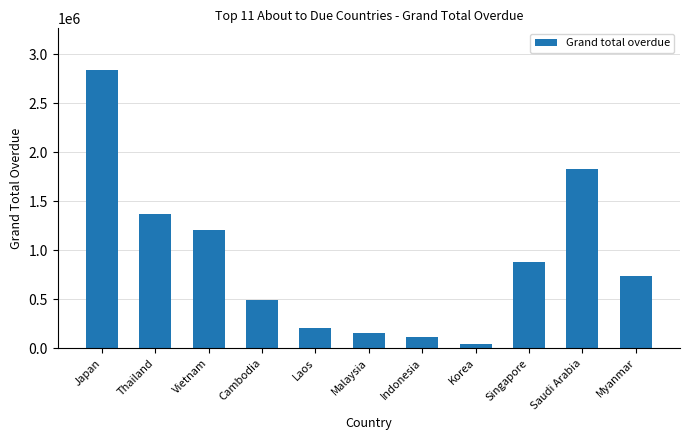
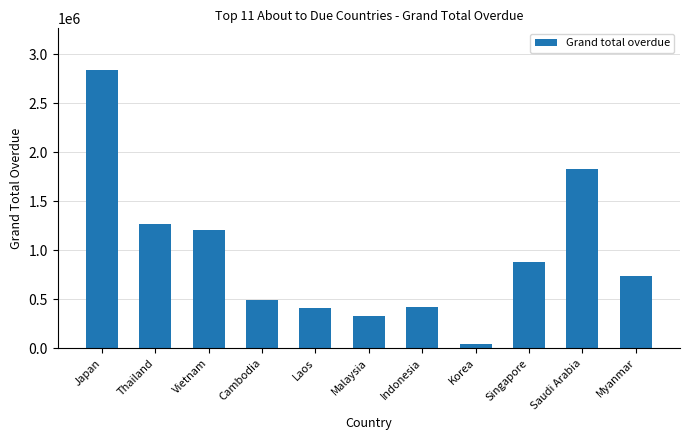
Thailand: 1400000 -> 1300000
Laos: 200000 -> 400000
Malaysia: 200000 -> 300000
Indonesia: 100000 -> 400000
